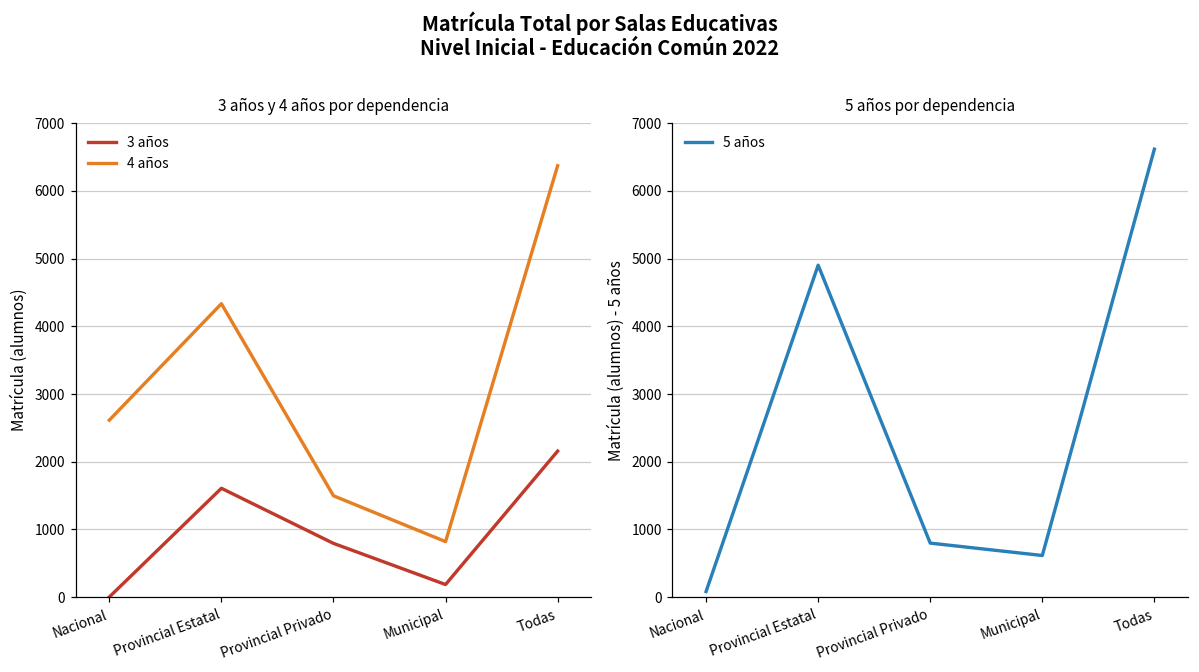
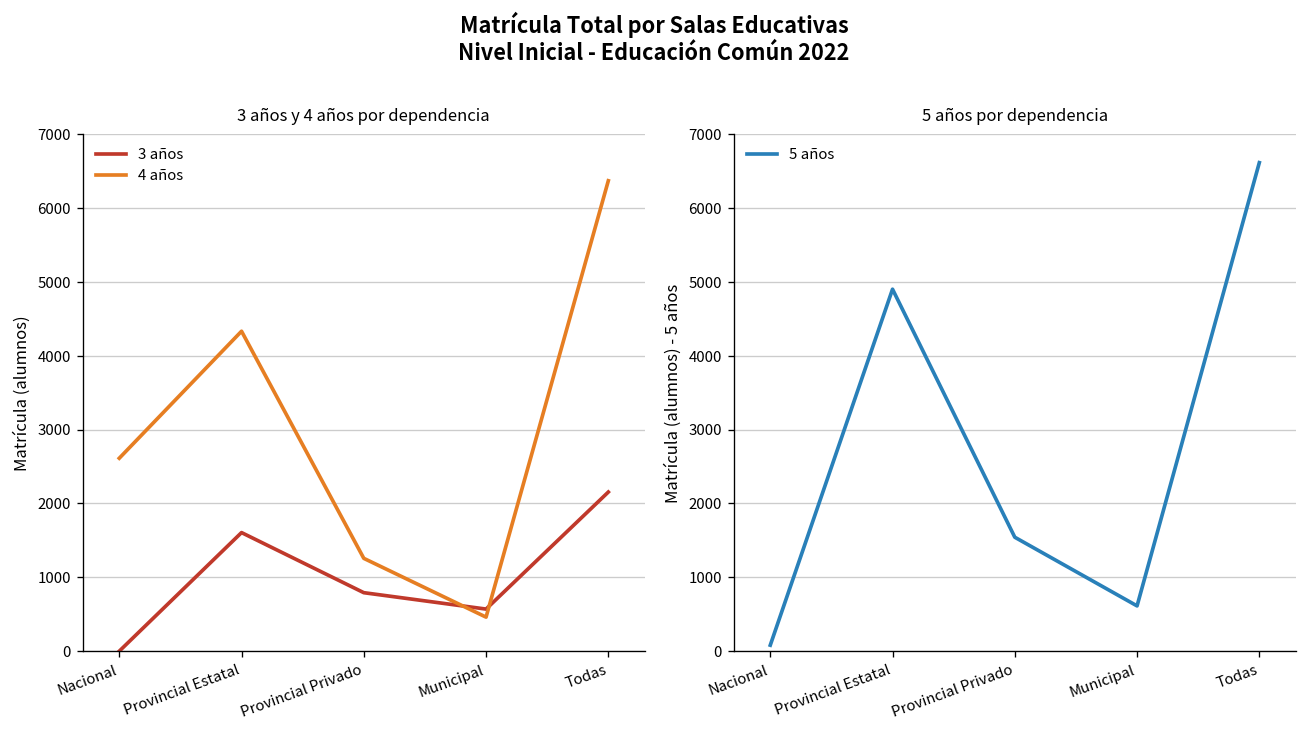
3 años y 4 años por dependencia, 4 años, Provincial Privado: 1500 -> 1300
3 años y 4 años por dependencia, 3 años, Municipal: 200 -> 600
3 años y 4 años por dependencia, 4 años, Municipal: 800 -> 500
5 años por dependencia, Provincial Privado: 800 -> 1500
